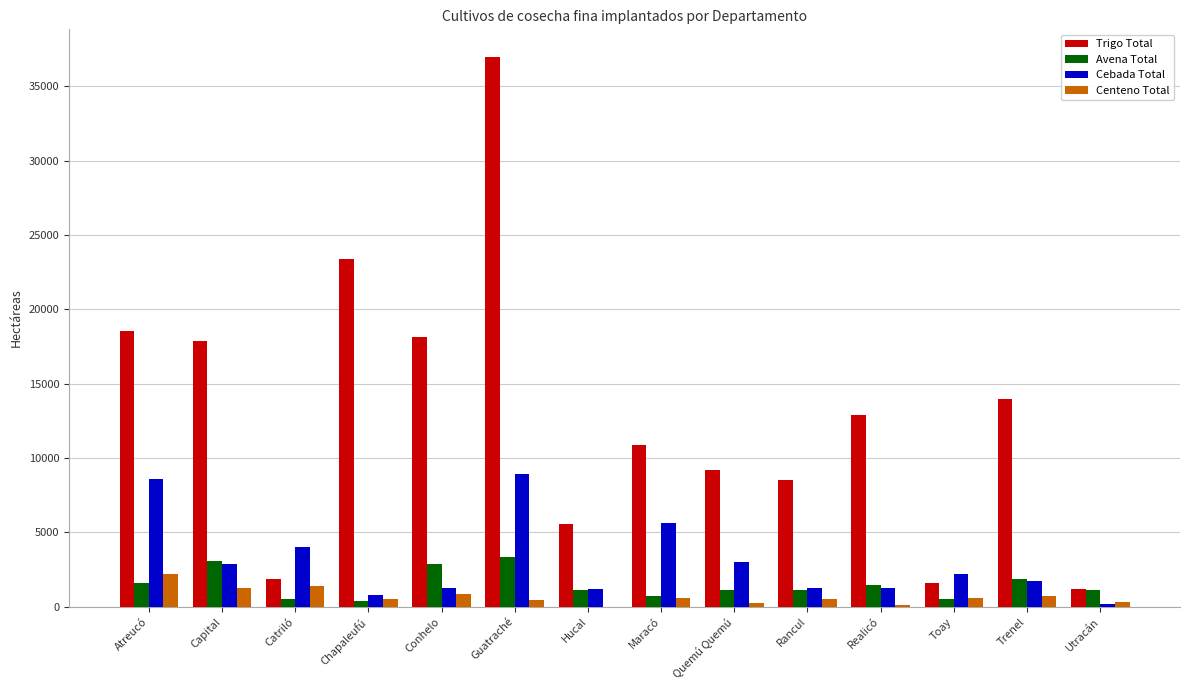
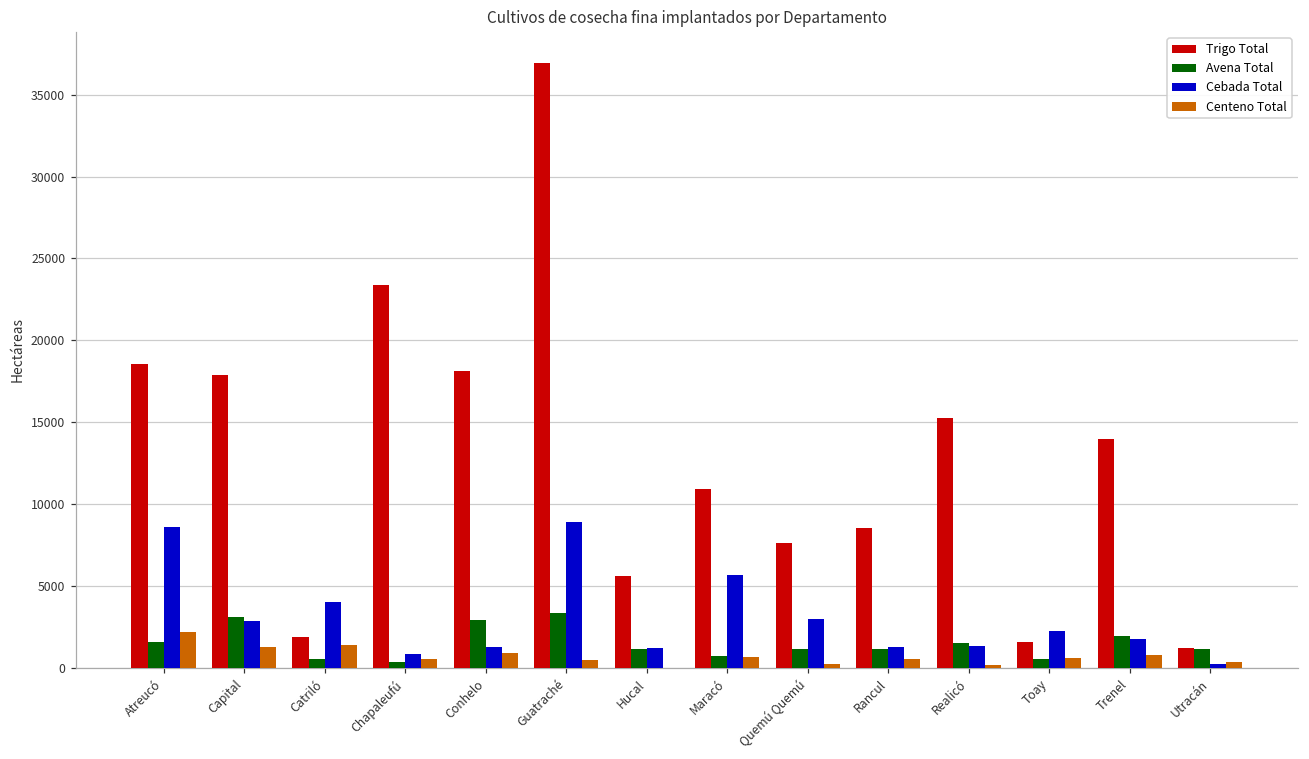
Trigo Total, Quemú Quemú: 9200 -> 7600
Trigo Total, Realicó: 12900 -> 15200
